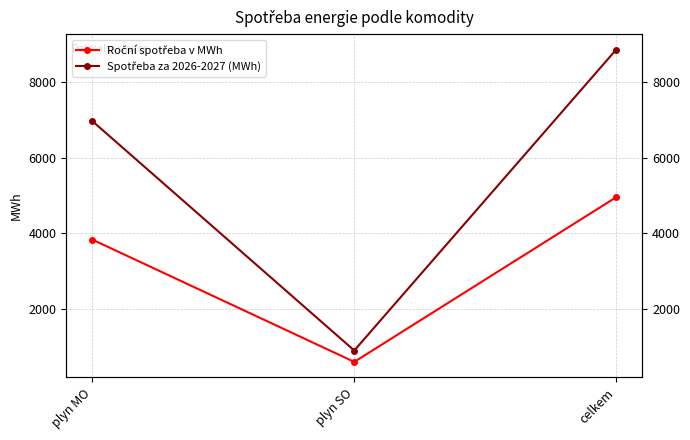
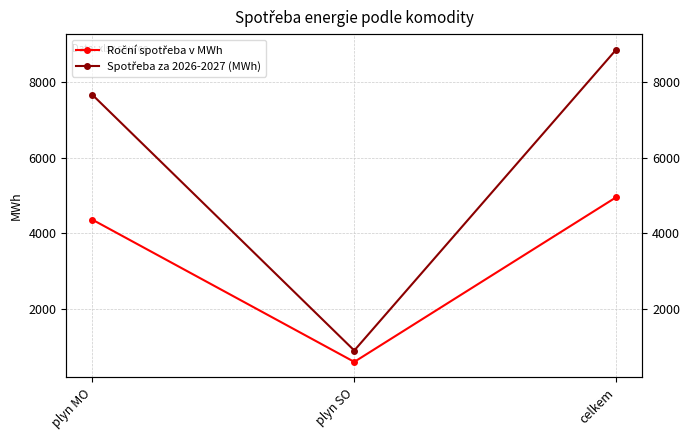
Roční spotřeba v MWh, plyn MO: 3800 -> 4400
Spotřeba za 2026-2027 (MWh), plyn MO: 7000 -> 7700
